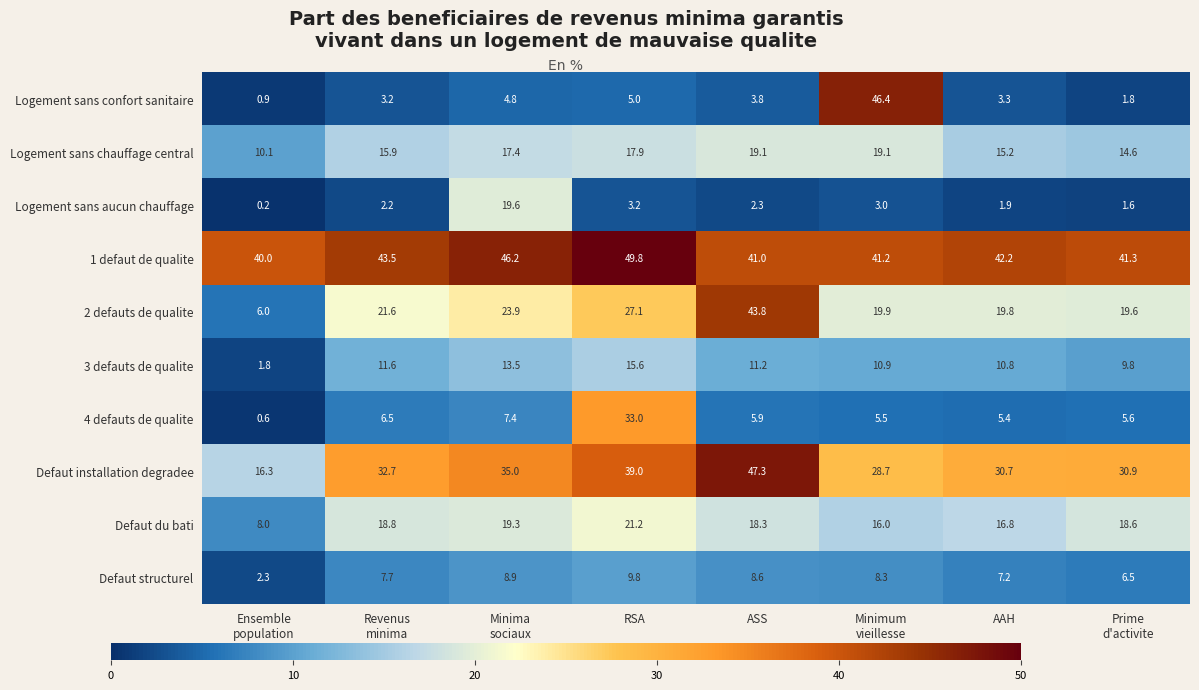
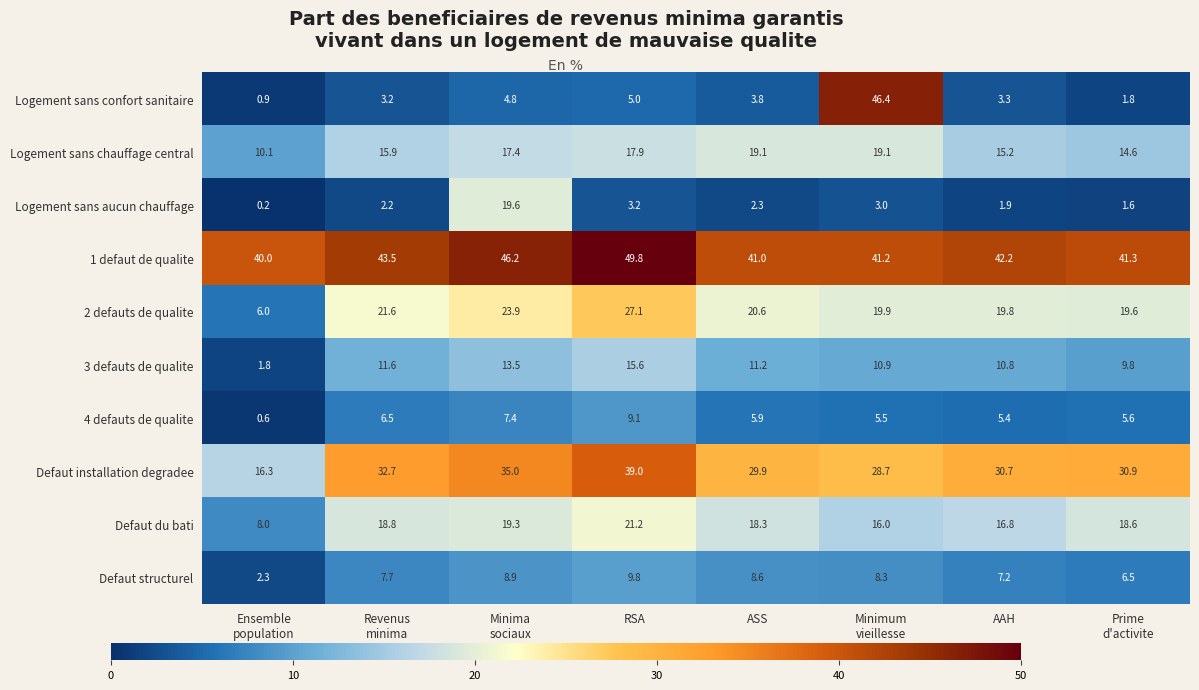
2 defauts de qualite, ASS: 43.8 -> 20.6
4 defauts de qualite, RSA: 33.0 -> 9.1
Defaut installation degradee, ASS: 47.3 -> 29.9
